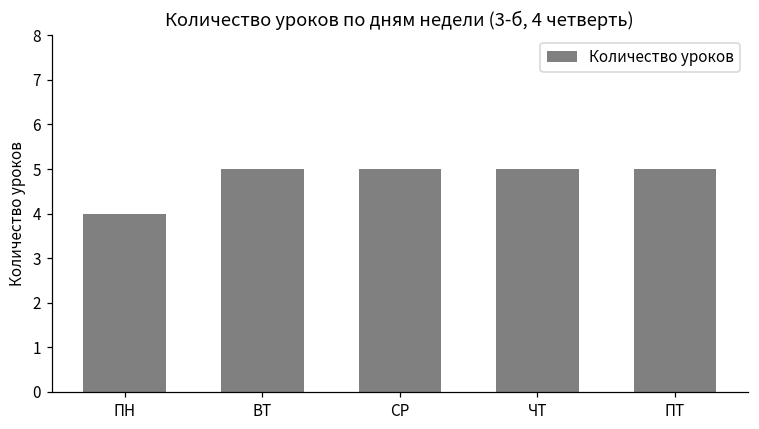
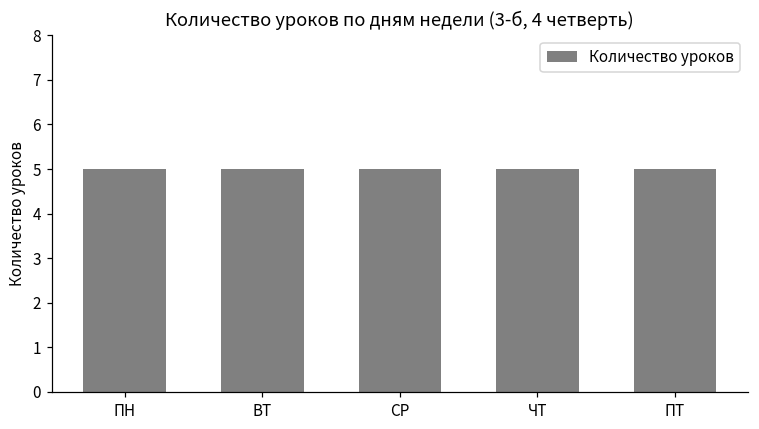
ПН: 4 -> 5
